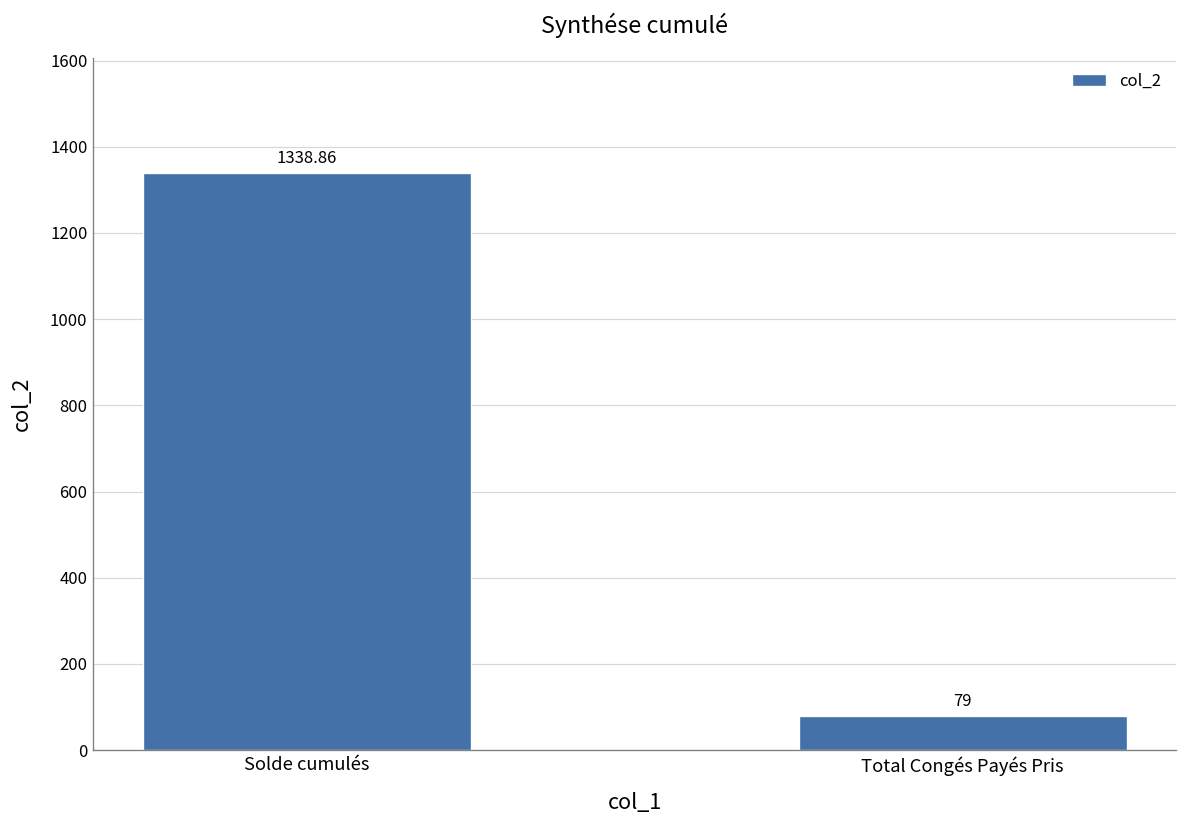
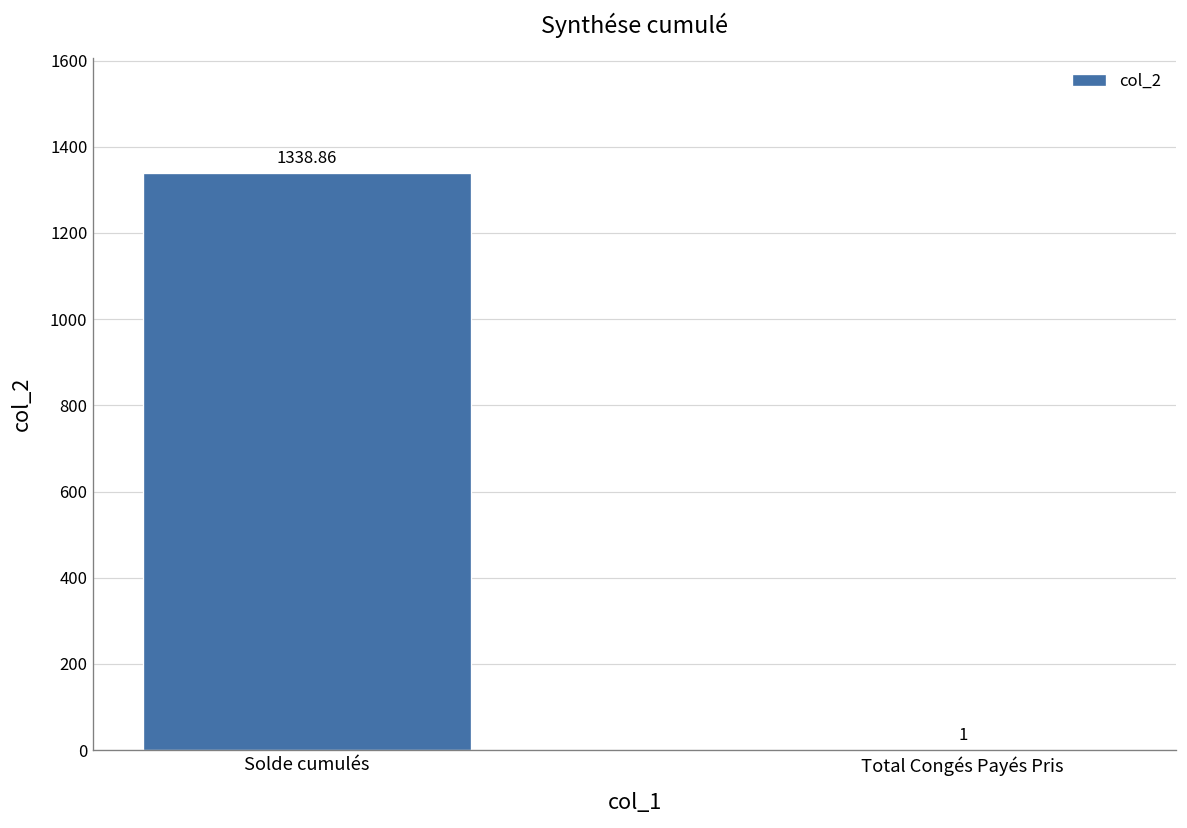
Total Congés Payés Pris: 79 -> 1
